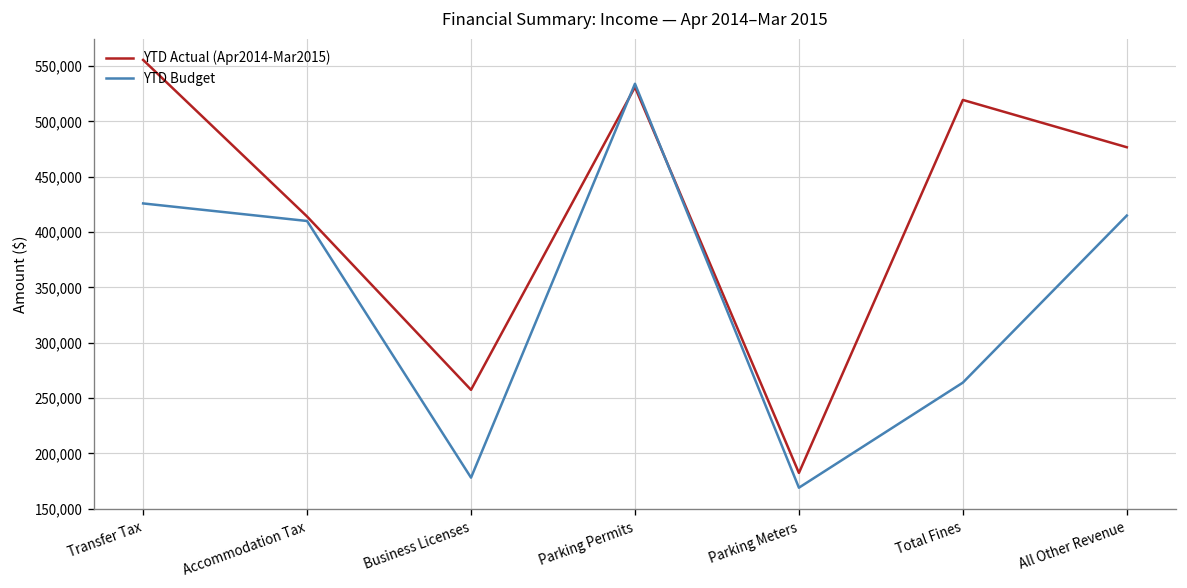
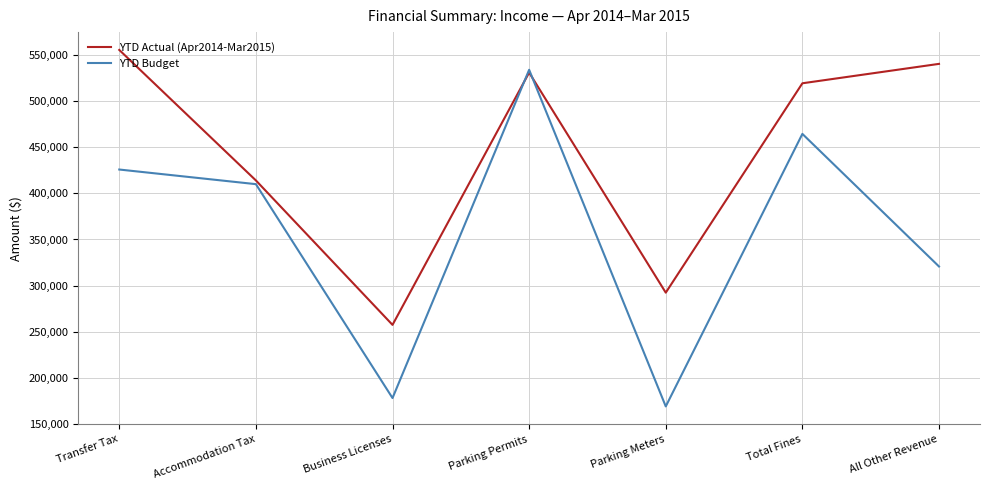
YTD Actual (Apr2014-Mar2015), Parking Meters: 180,000 -> 290,000
YTD Budget, Total Fines: 260,000 -> 460,000
YTD Actual (Apr2014-Mar2015), All Other Revenue: 480,000 -> 540,000
YTD Budget, All Other Revenue: 410,000 -> 320,000
